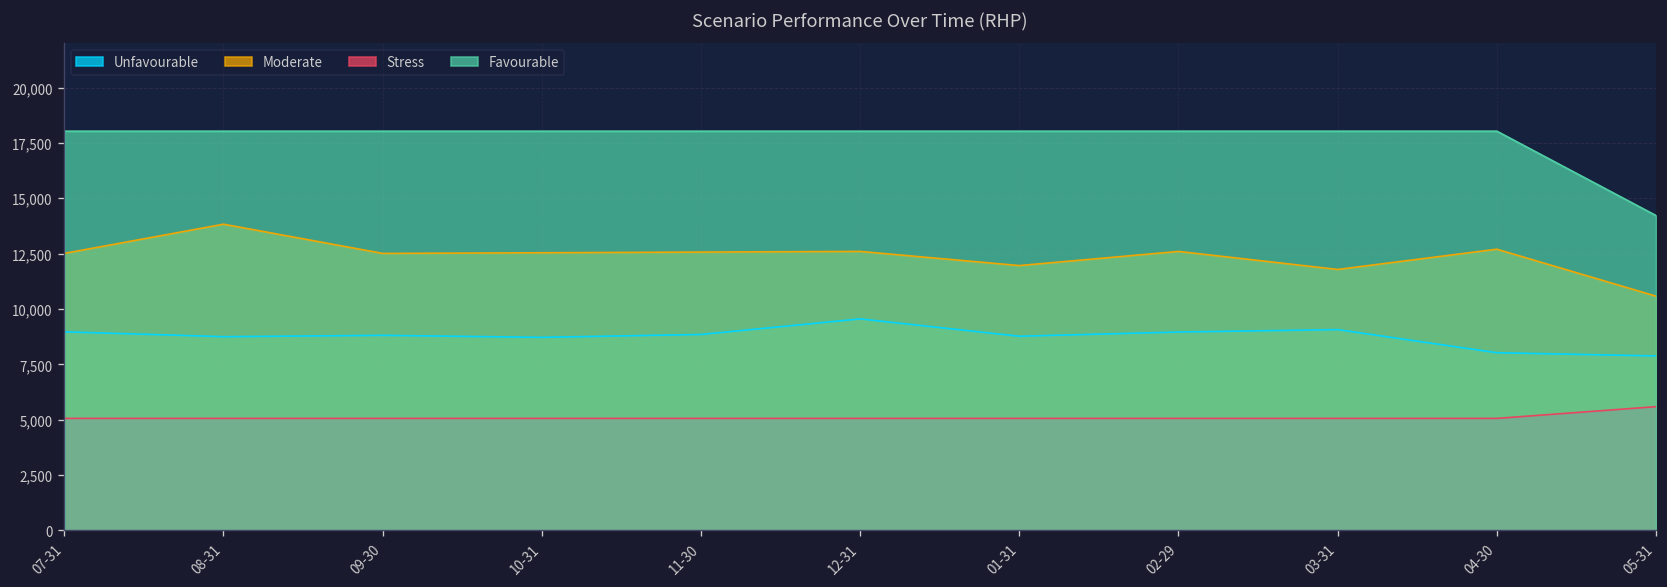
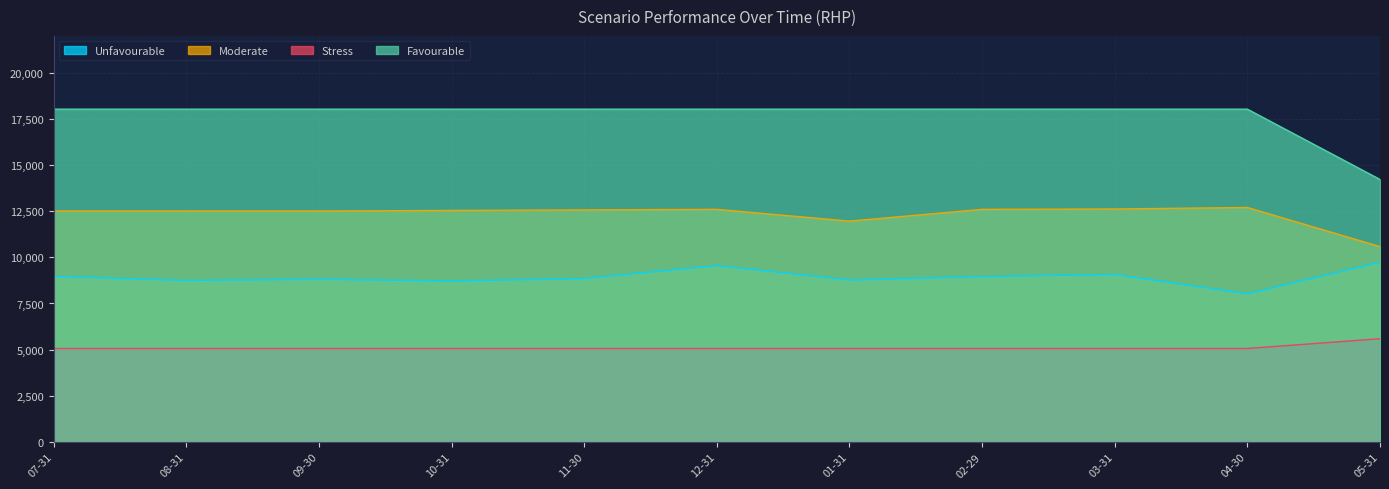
Moderate, 08-31: 13,800 -> 12,500
Moderate, 03-31: 11,800 -> 12,600
Unfavourable, 05-31: 7,900 -> 9,700
